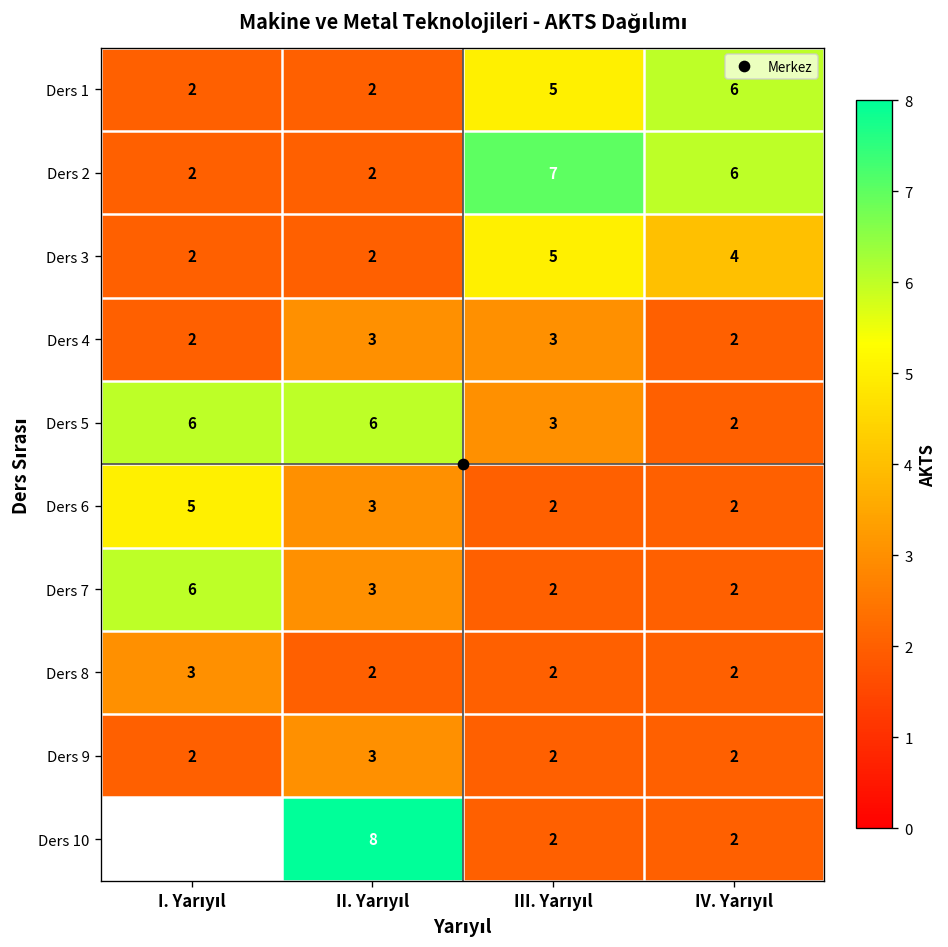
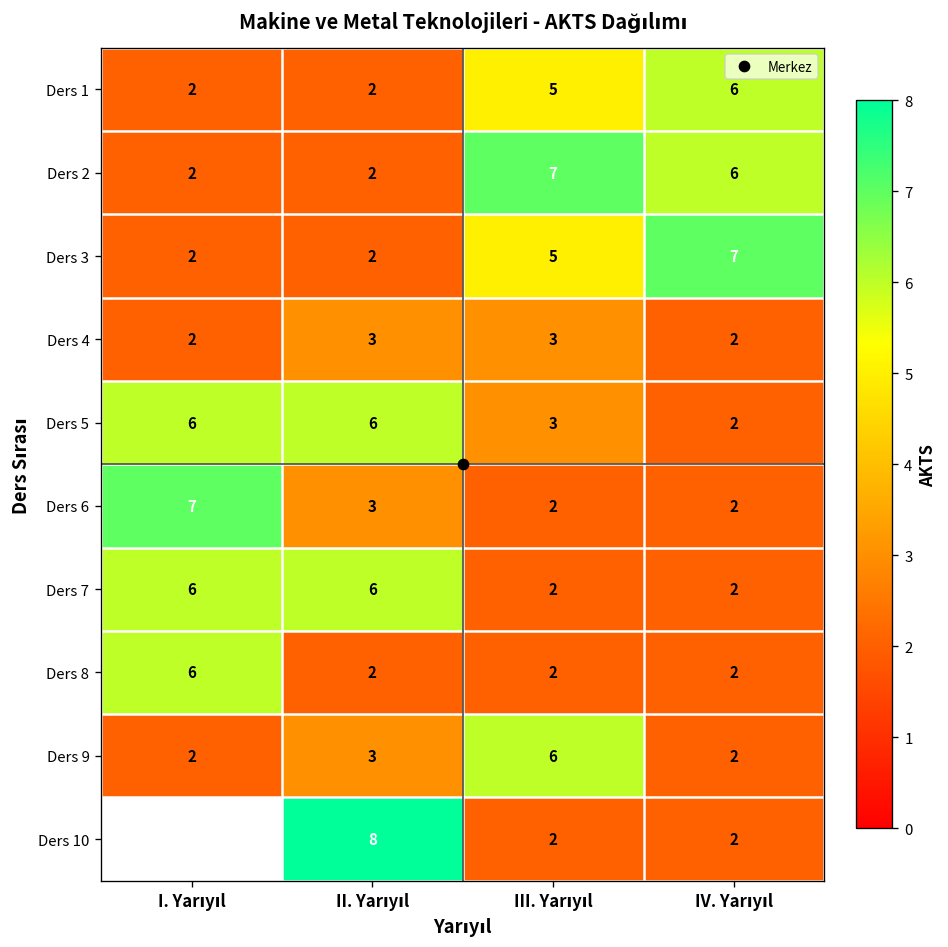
Ders 3, IV. Yarıyıl: 4 -> 7
Ders 6, I. Yarıyıl: 5 -> 7
Ders 7, II. Yarıyıl: 3 -> 6
Ders 8, I. Yarıyıl: 3 -> 6
Ders 9, III. Yarıyıl: 2 -> 6
